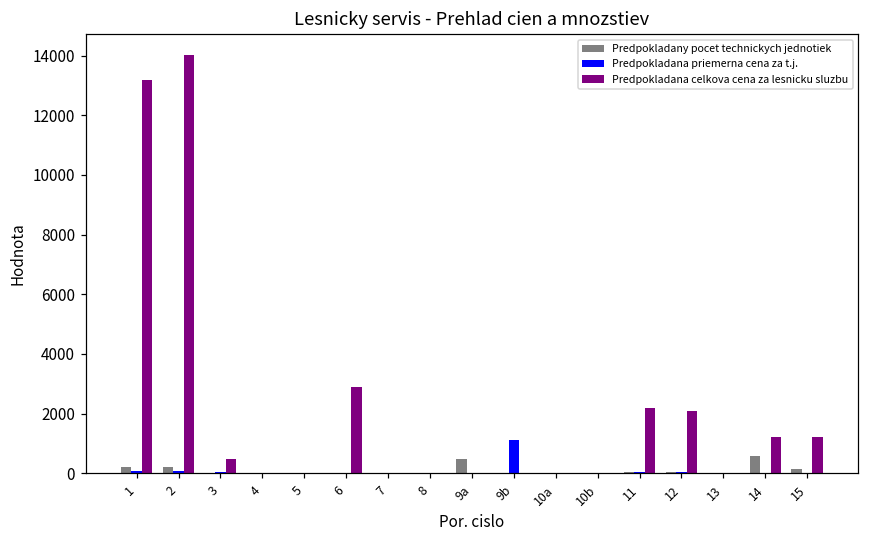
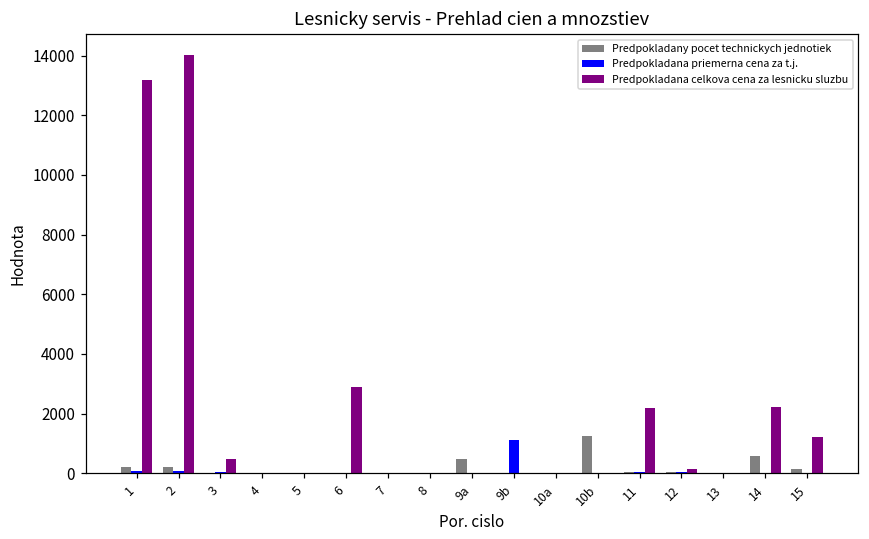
Predpokladany pocet technickych jednotiek, 10b: 0 -> 1300
Predpokladana celkova cena za lesnicku sluzbu, 12: 2100 -> 100
Predpokladana celkova cena za lesnicku sluzbu, 14: 1200 -> 2200
